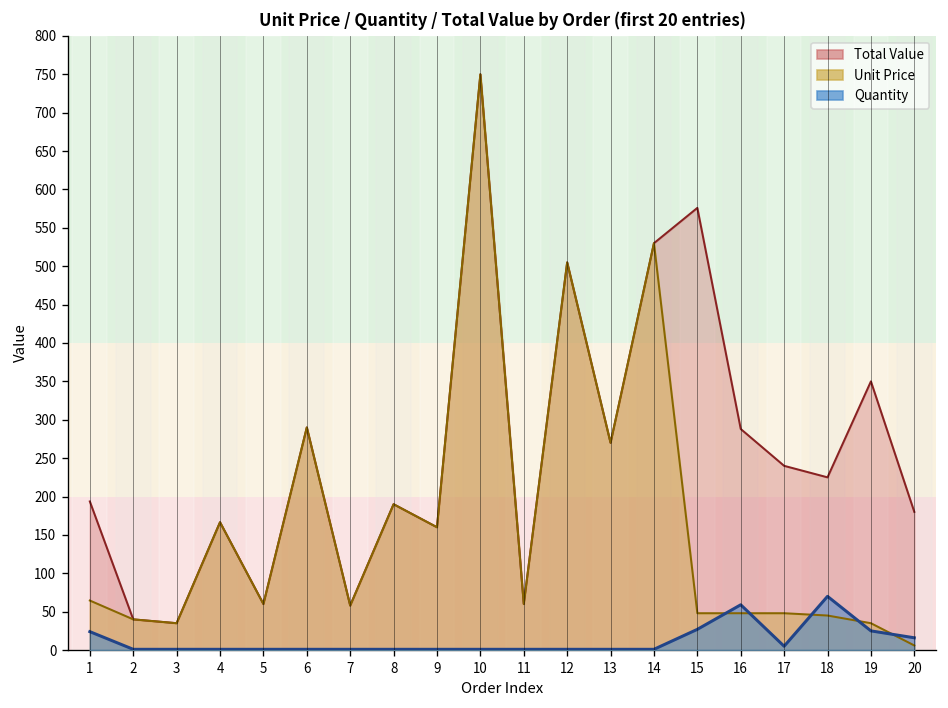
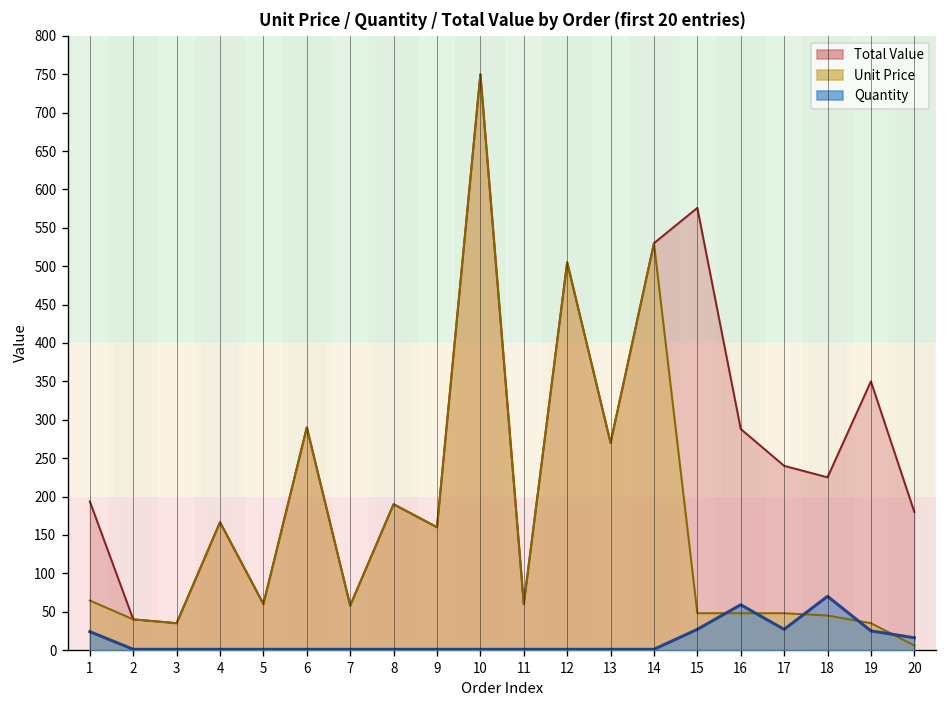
Quantity, 17: 10 -> 30
